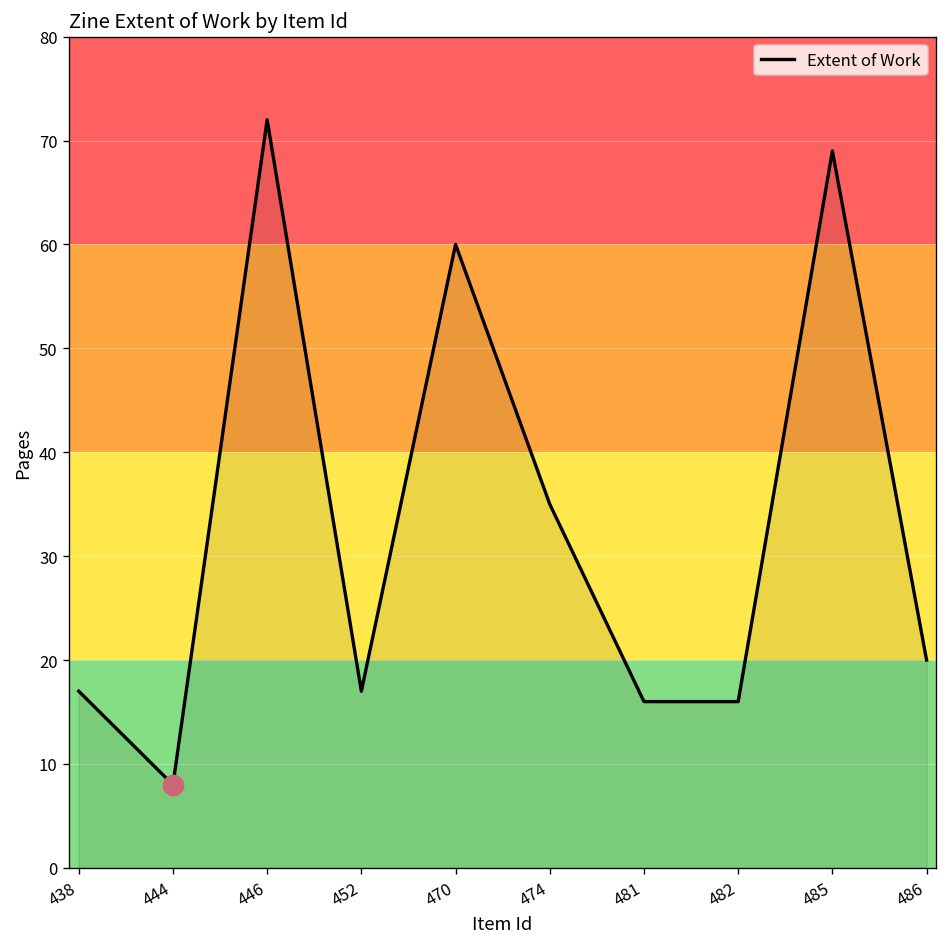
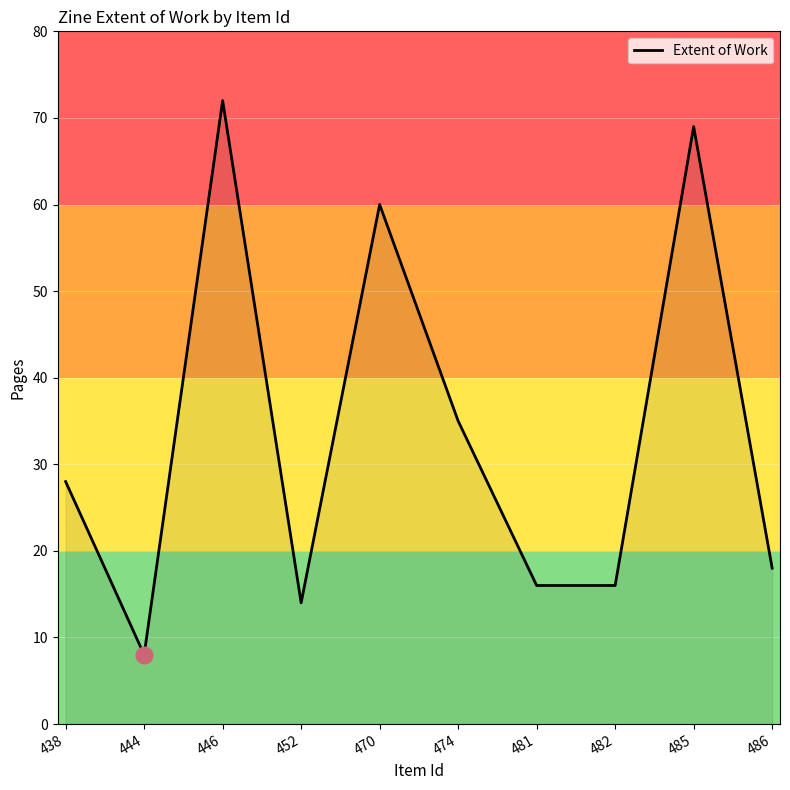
Extent of Work, 438: 17 -> 28
Extent of Work, 452: 17 -> 14
Extent of Work, 486: 20 -> 18
